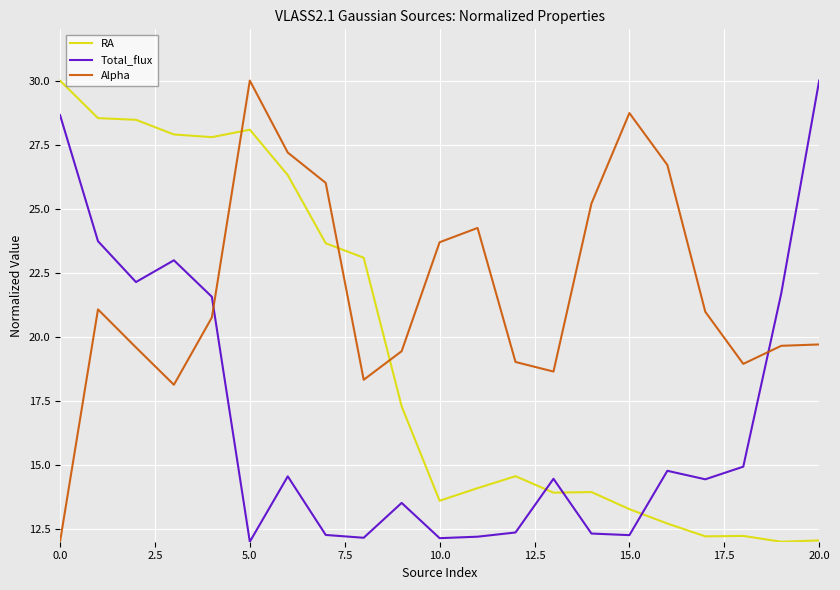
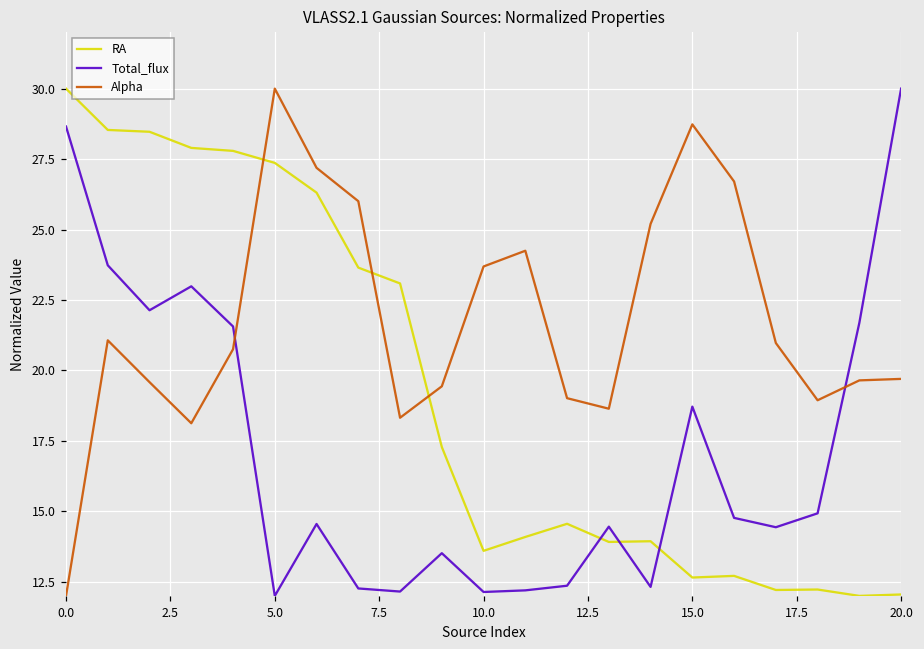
RA, 5.0: 28.1 -> 27.4
RA, 15.0: 13.3 -> 12.7
Total_flux, 15.0: 12.3 -> 18.7
